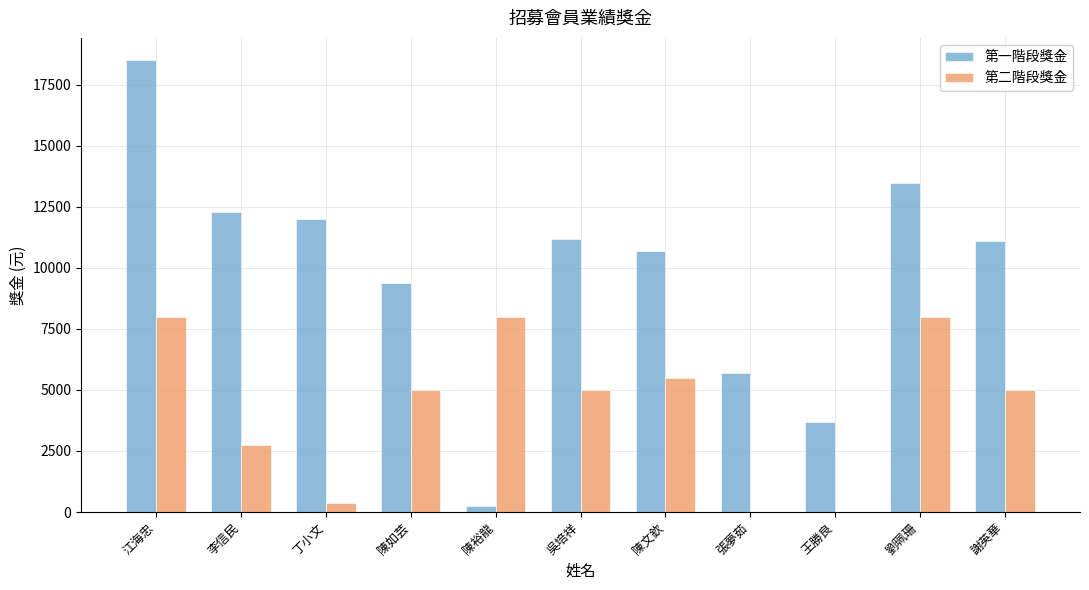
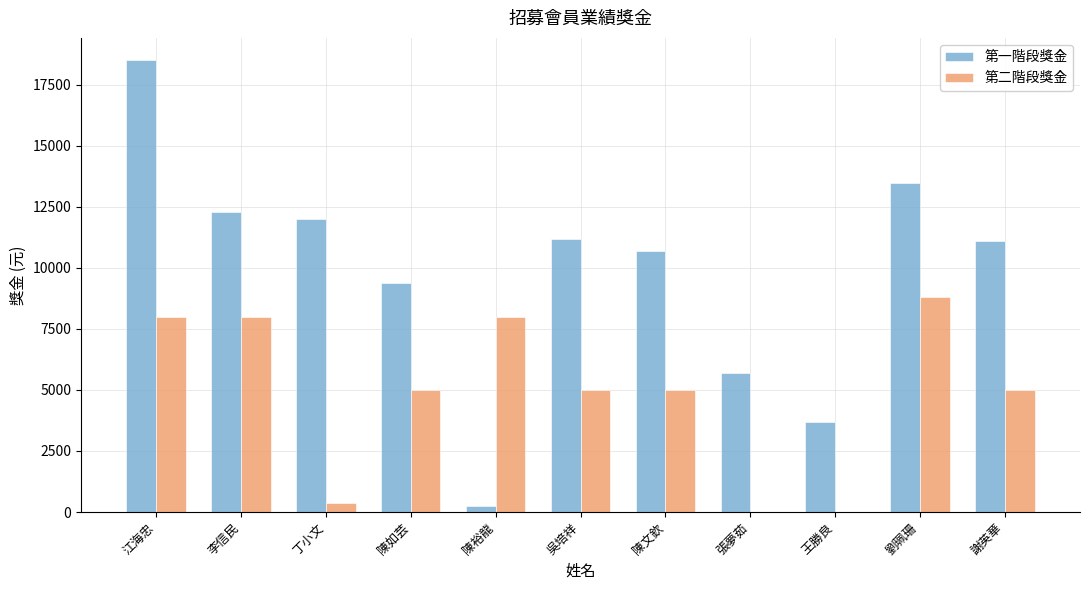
第二階段獎金, 李信民: 2800 -> 8000
第二階段獎金, 陳文欽: 5500 -> 5000
第二階段獎金, 劉珮珊: 8000 -> 8800
